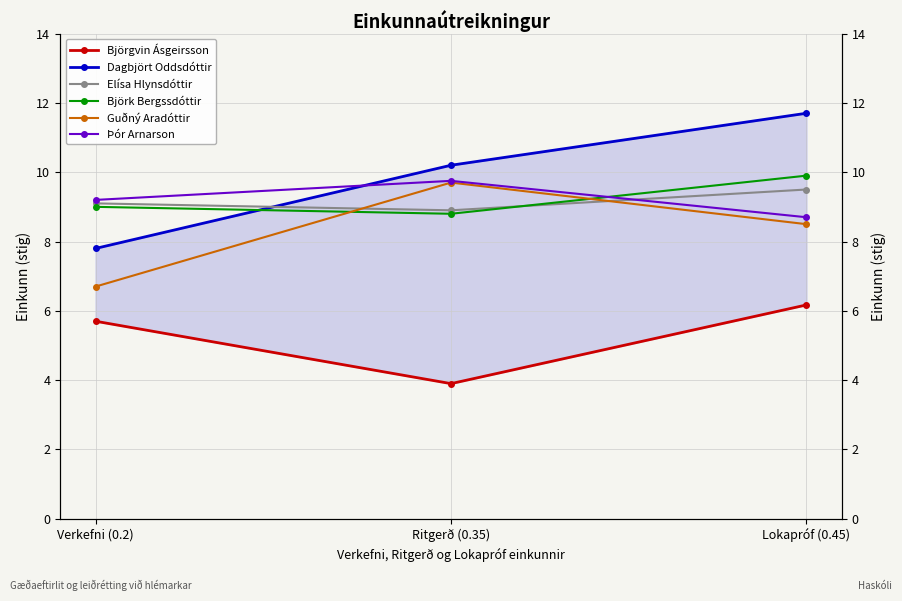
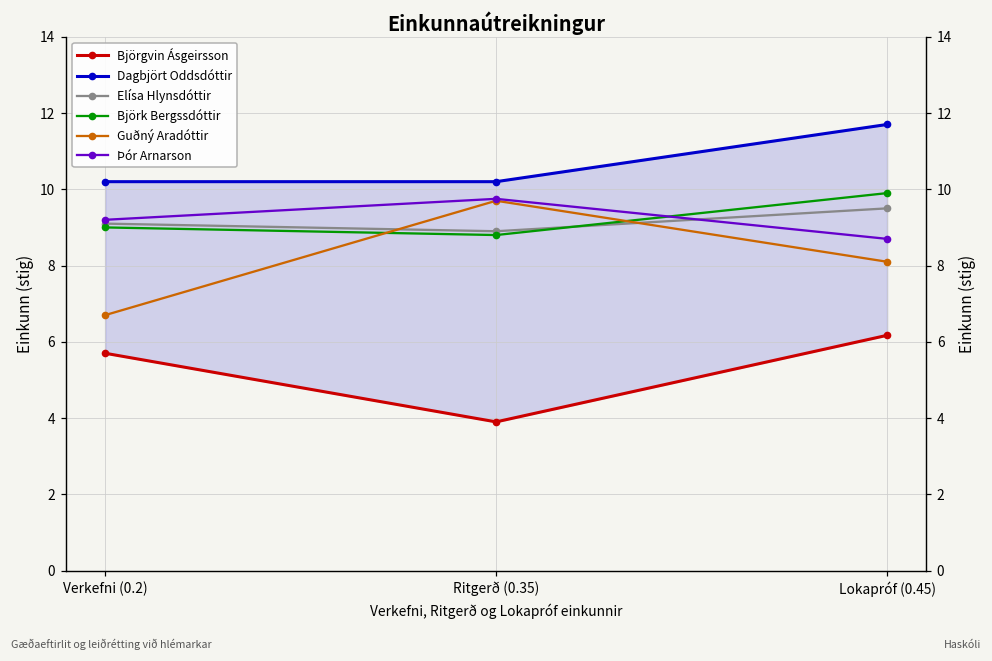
Dagbjört Oddsdóttir, Verkefni (0.2): 7.8 -> 10.2
Guðný Aradóttir, Lokapróf (0.45): 8.5 -> 8.1
